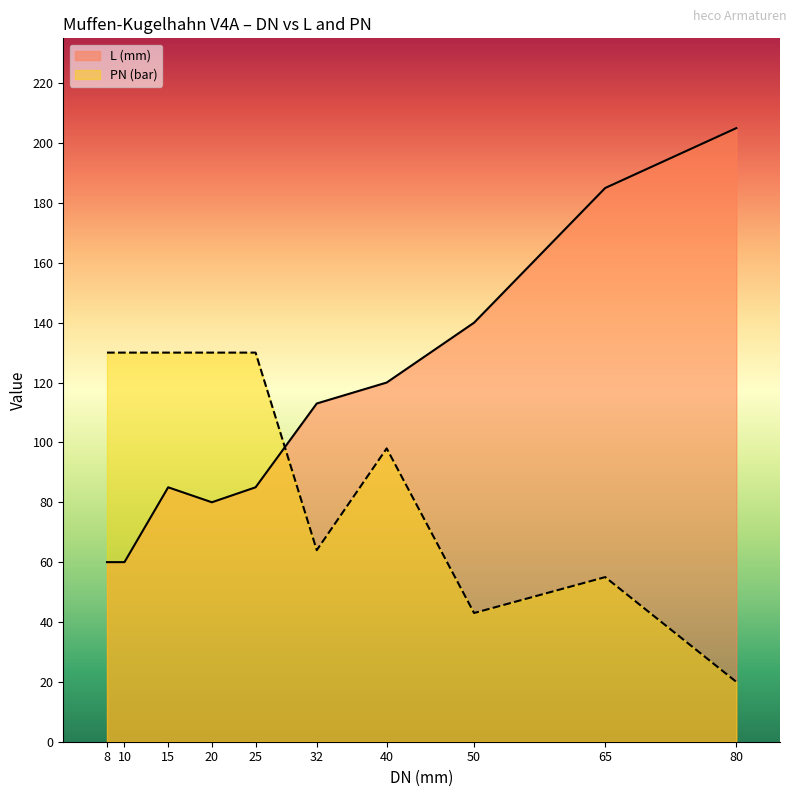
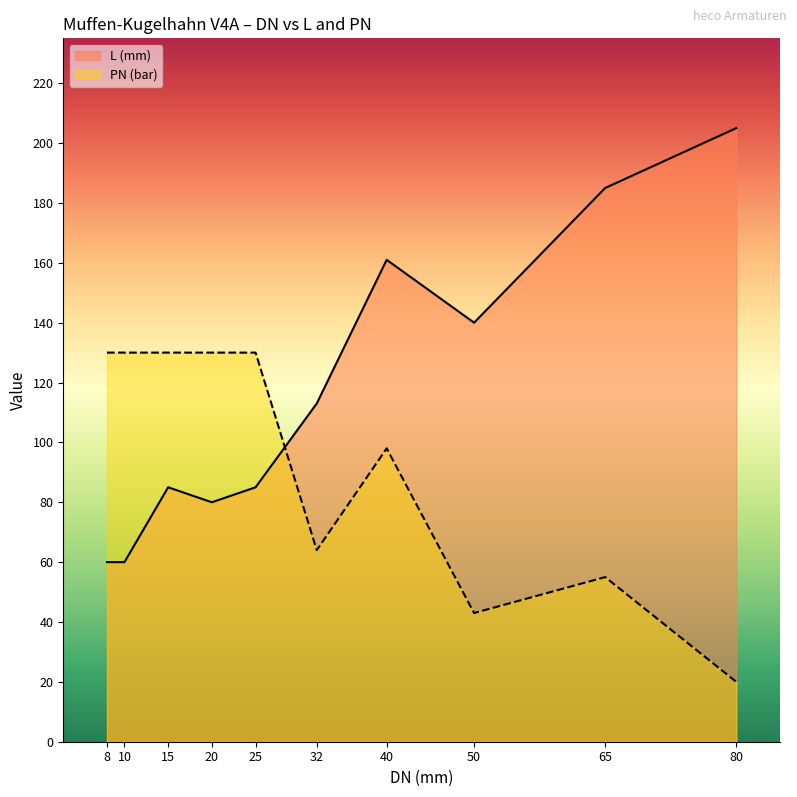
L (mm), 40: 120 -> 161
